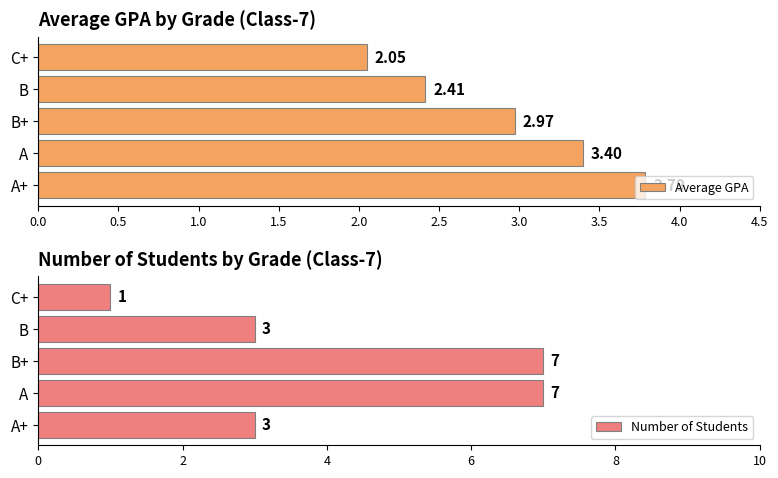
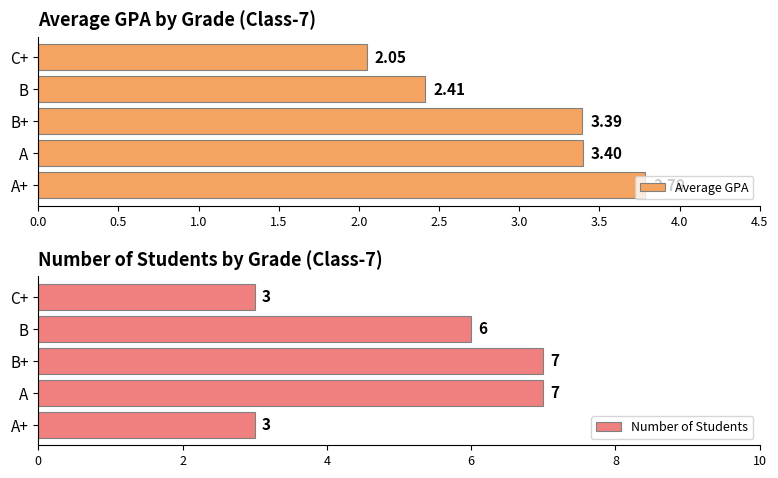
Average GPA by Grade (Class-7), B+: 2.97 -> 3.39
Number of Students by Grade (Class-7), C+: 1 -> 3
Number of Students by Grade (Class-7), B: 3 -> 6
